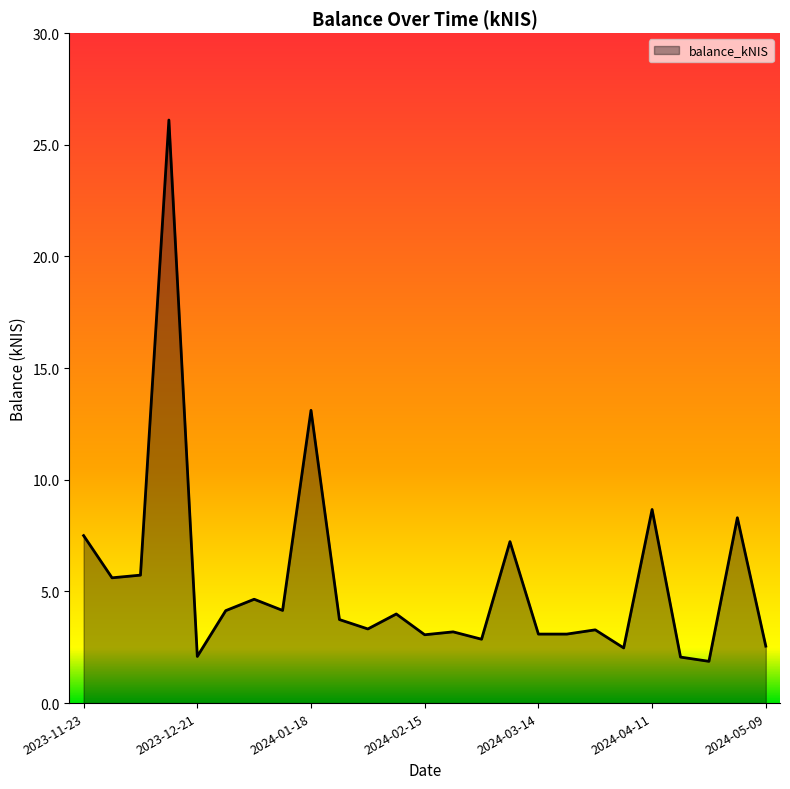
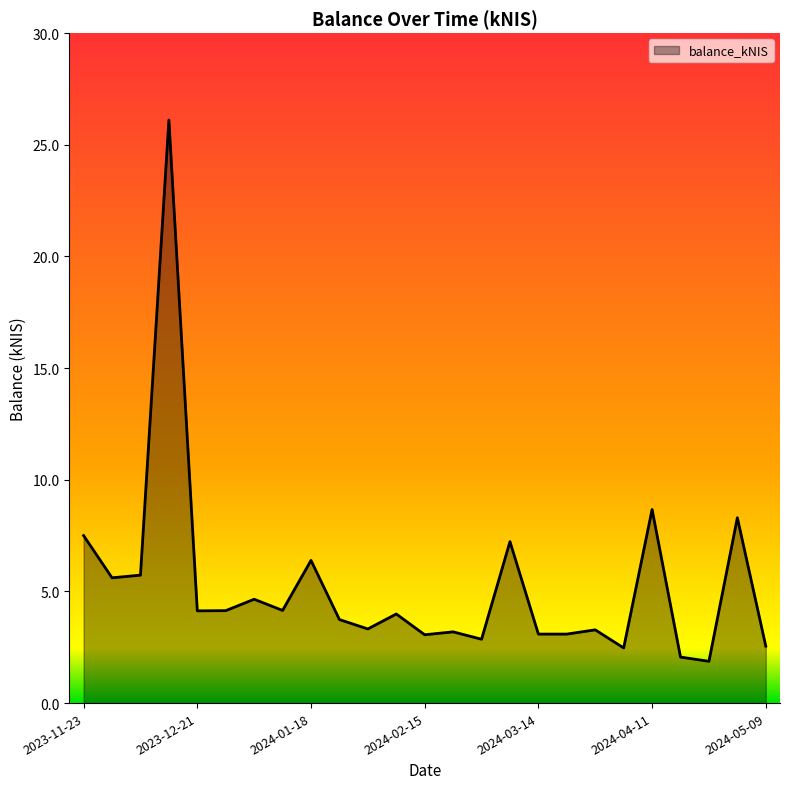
2023-12-21: 2.1 -> 4.1
2024-01-18: 13.1 -> 6.4
